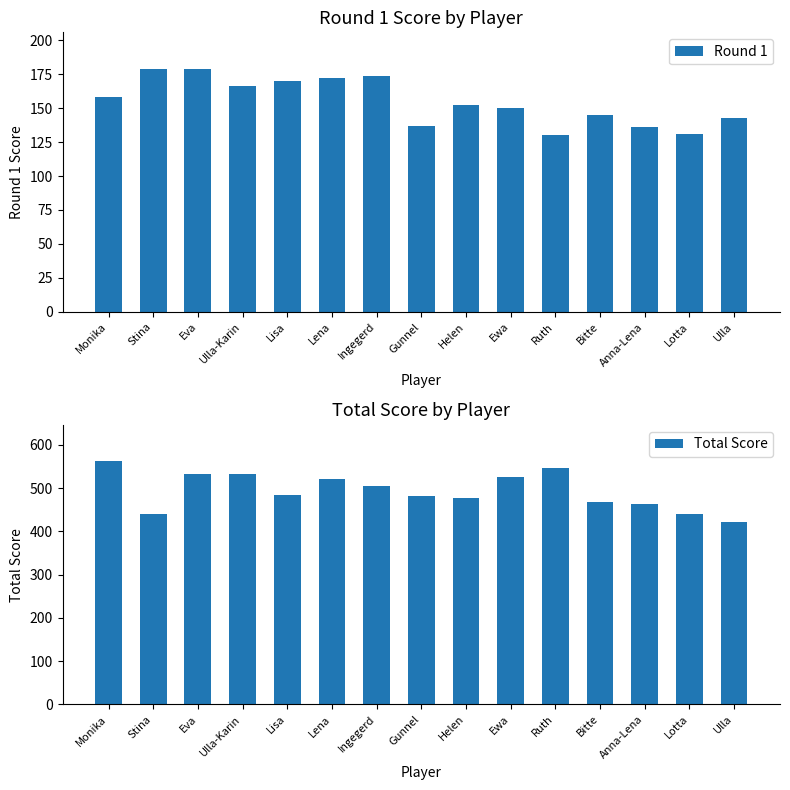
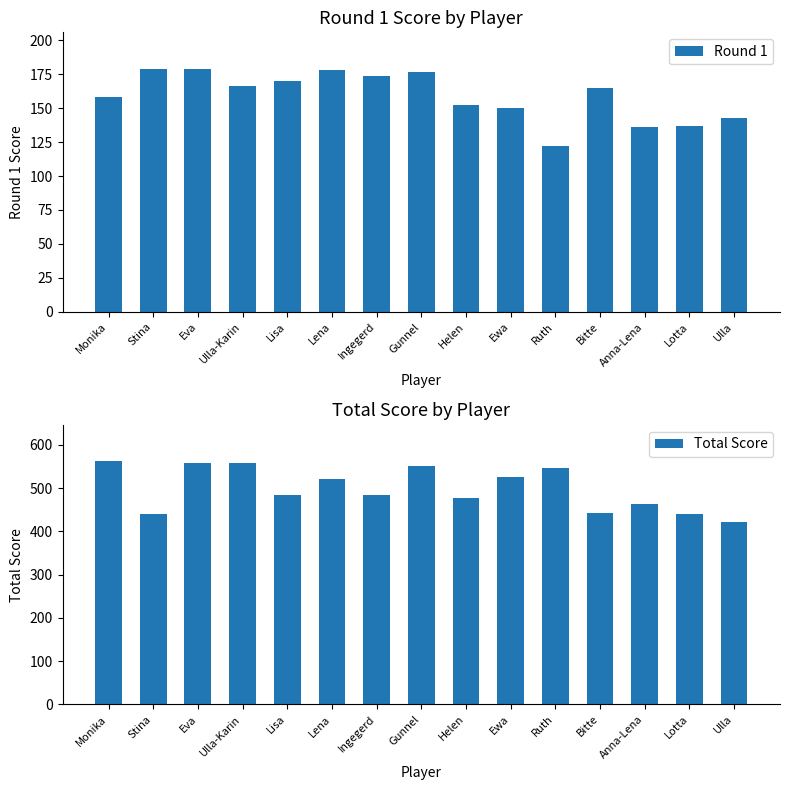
Round 1 Score by Player, Lena: 172 -> 178
Round 1 Score by Player, Gunnel: 137 -> 177
Round 1 Score by Player, Ruth: 130 -> 122
Round 1 Score by Player, Bitte: 145 -> 165
Round 1 Score by Player, Lotta: 131 -> 137
Total Score by Player, Eva: 530 -> 560
Total Score by Player, Ulla-Karin: 530 -> 560
Total Score by Player, Ingegerd: 500 -> 480
Total Score by Player, Gunnel: 480 -> 550
Total Score by Player, Bitte: 470 -> 440
